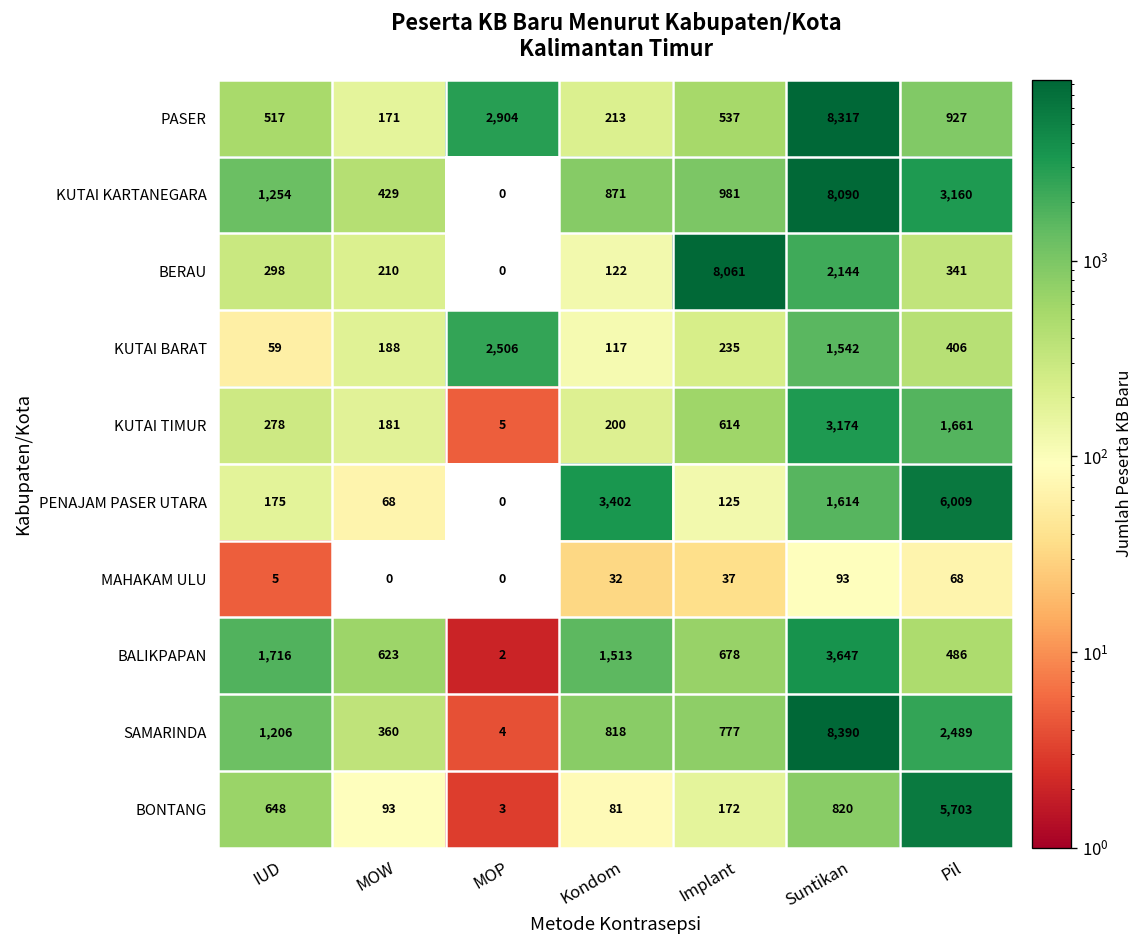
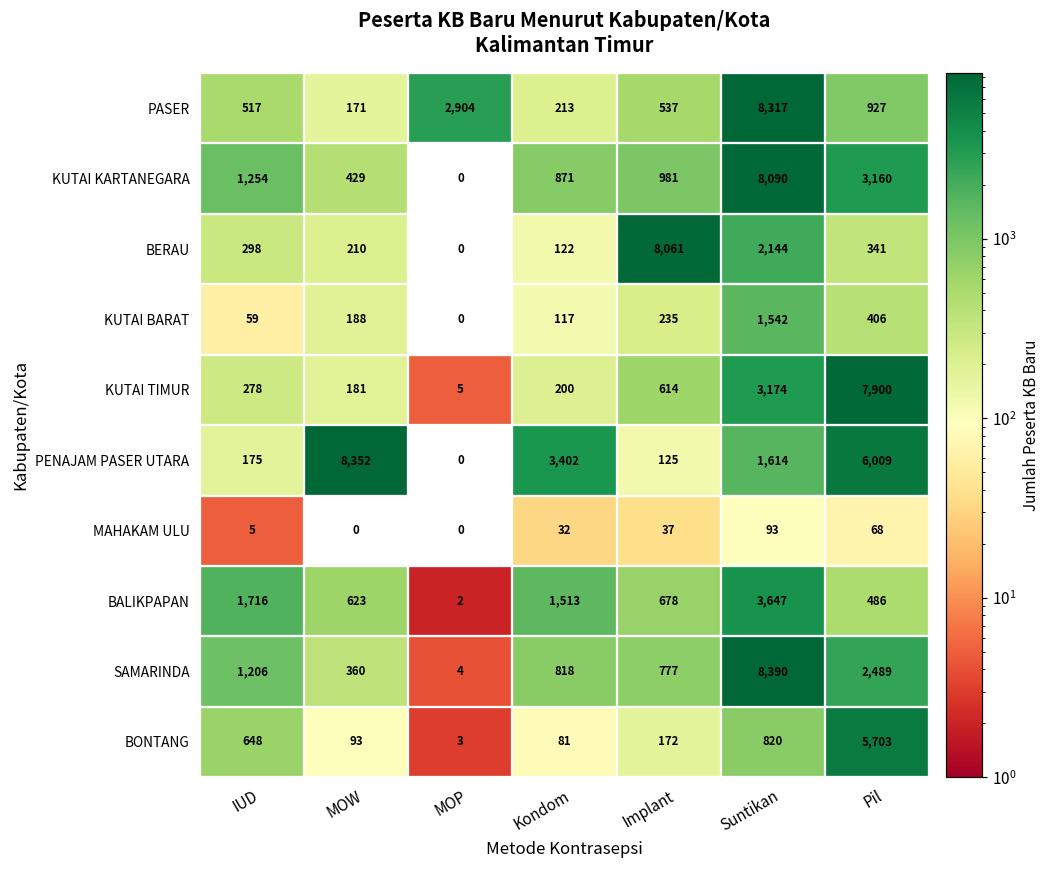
KUTAI BARAT, MOP: 2,506 -> 0
KUTAI TIMUR, Pil: 1,661 -> 7,900
PENAJAM PASER UTARA, MOW: 68 -> 8,352
